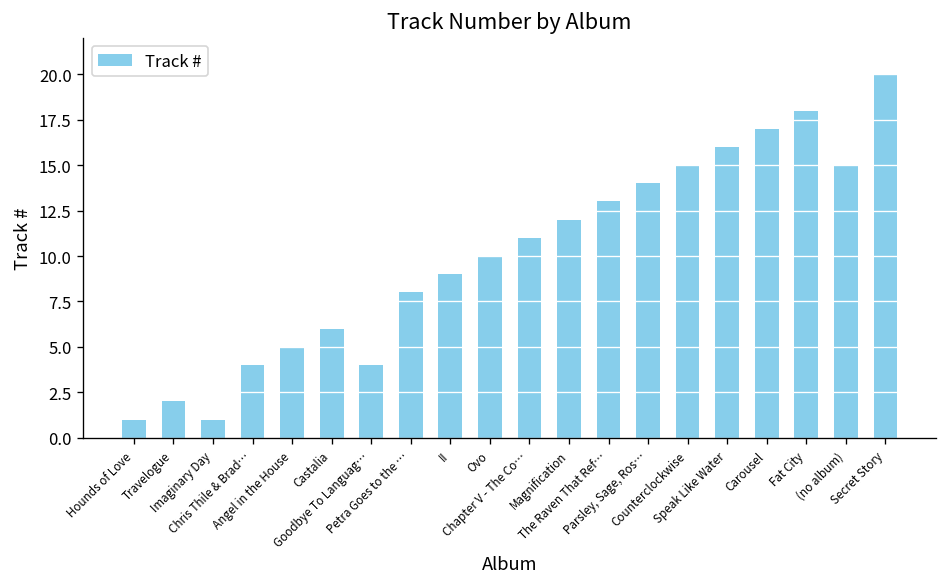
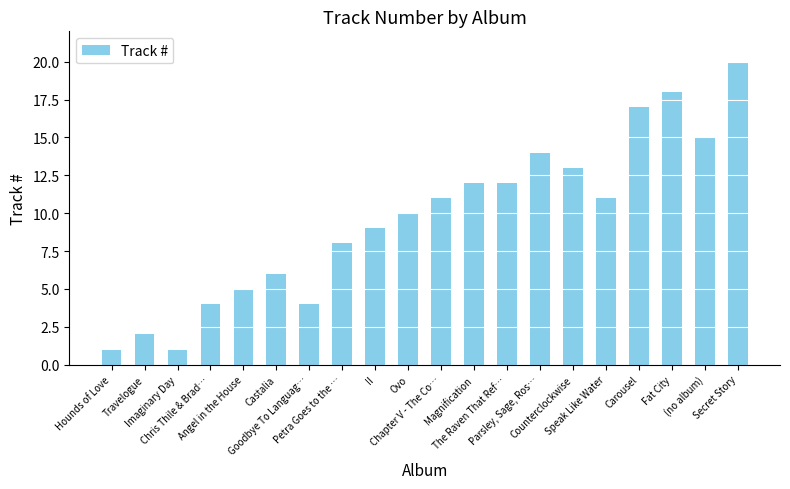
The Raven That Ref…: 13 -> 12
Counterclockwise: 15 -> 13
Speak Like Water: 16 -> 11
